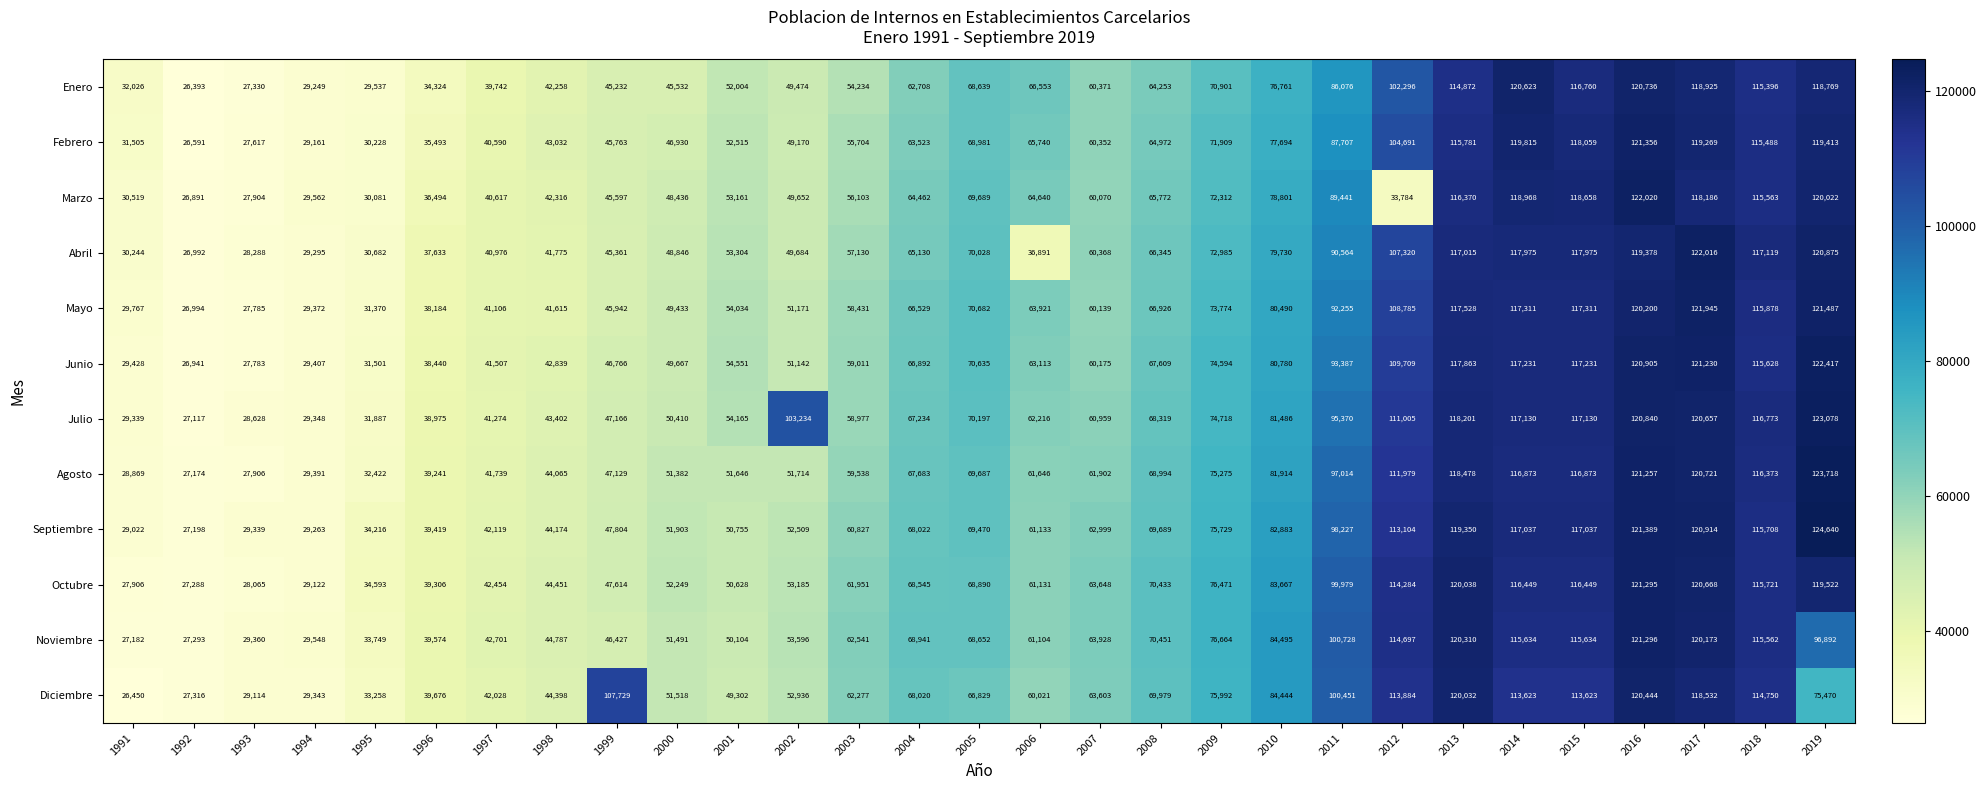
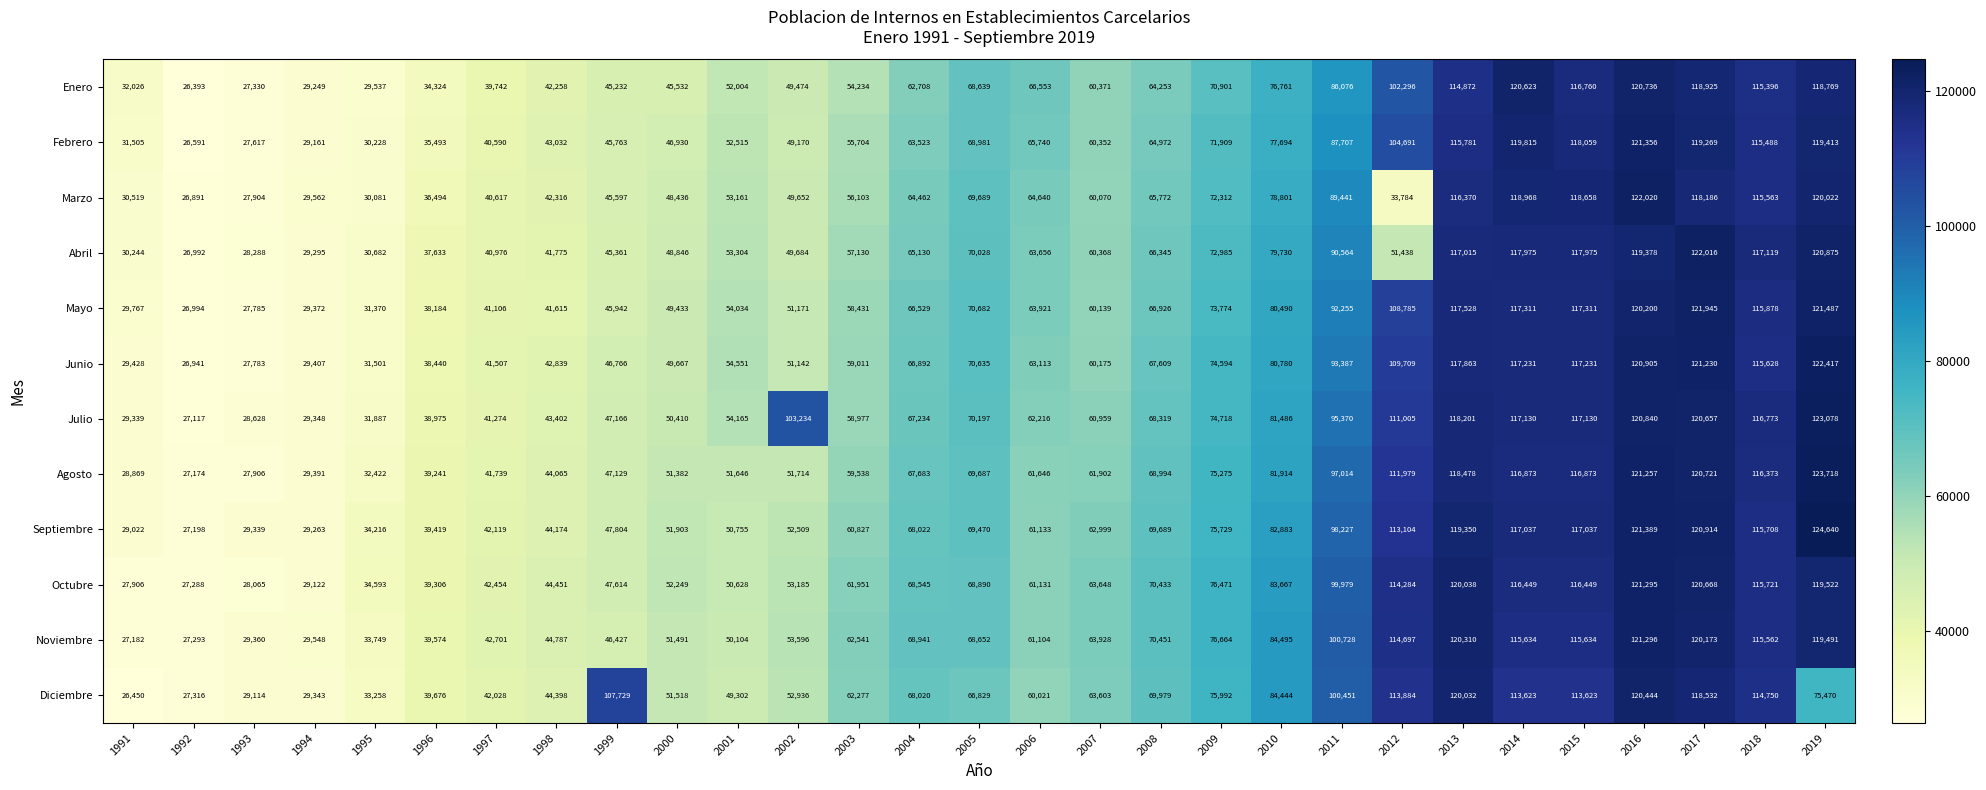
Abril, 2006: 36,891 -> 63,656
Abril, 2012: 107,320 -> 51,438
Noviembre, 2019: 96,892 -> 119,491
